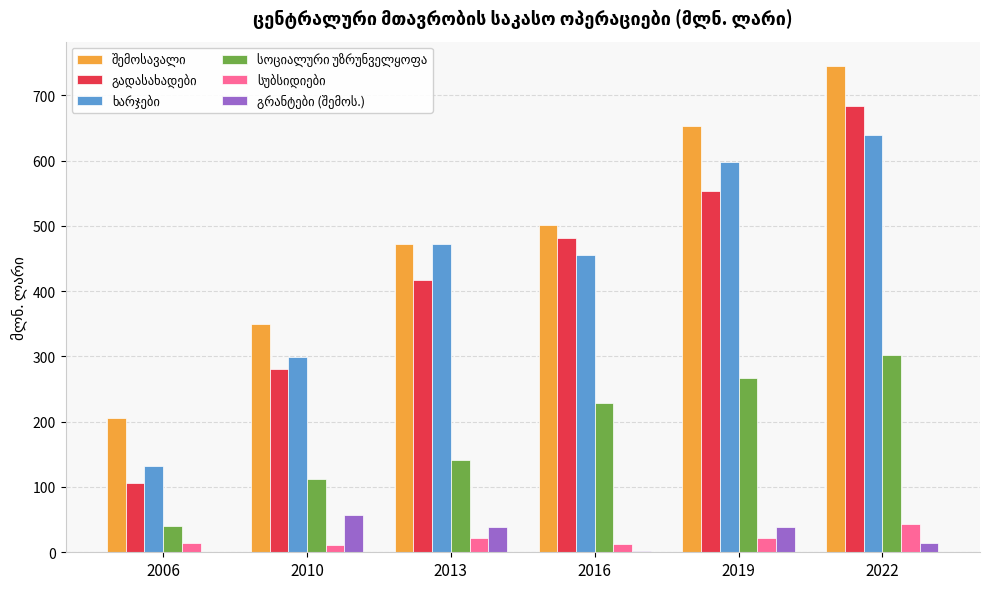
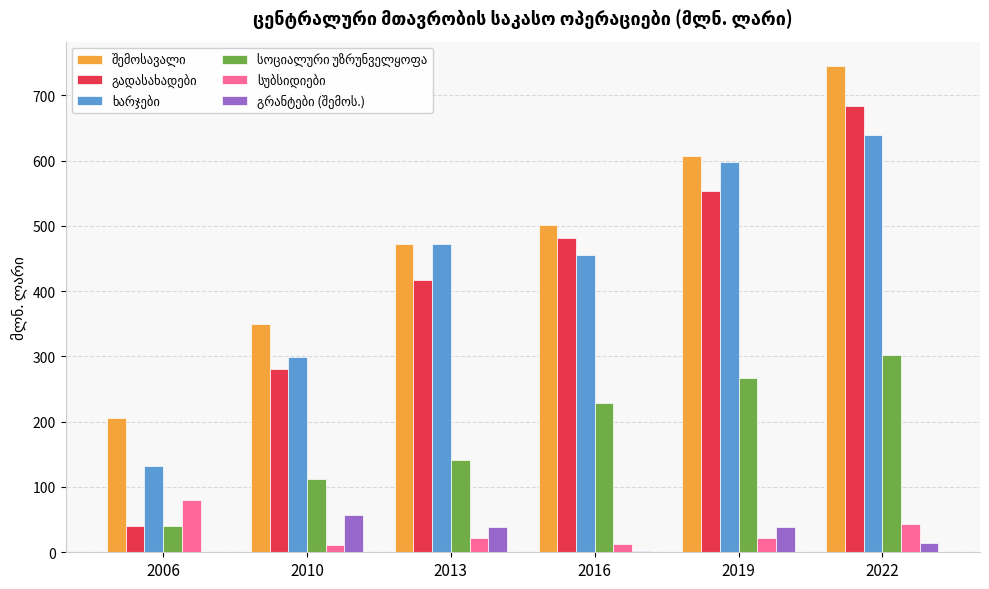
გადასახადები, 2006: 110 -> 40
სუბსიდიები, 2006: 10 -> 80
შემოსავალი, 2019: 650 -> 610
